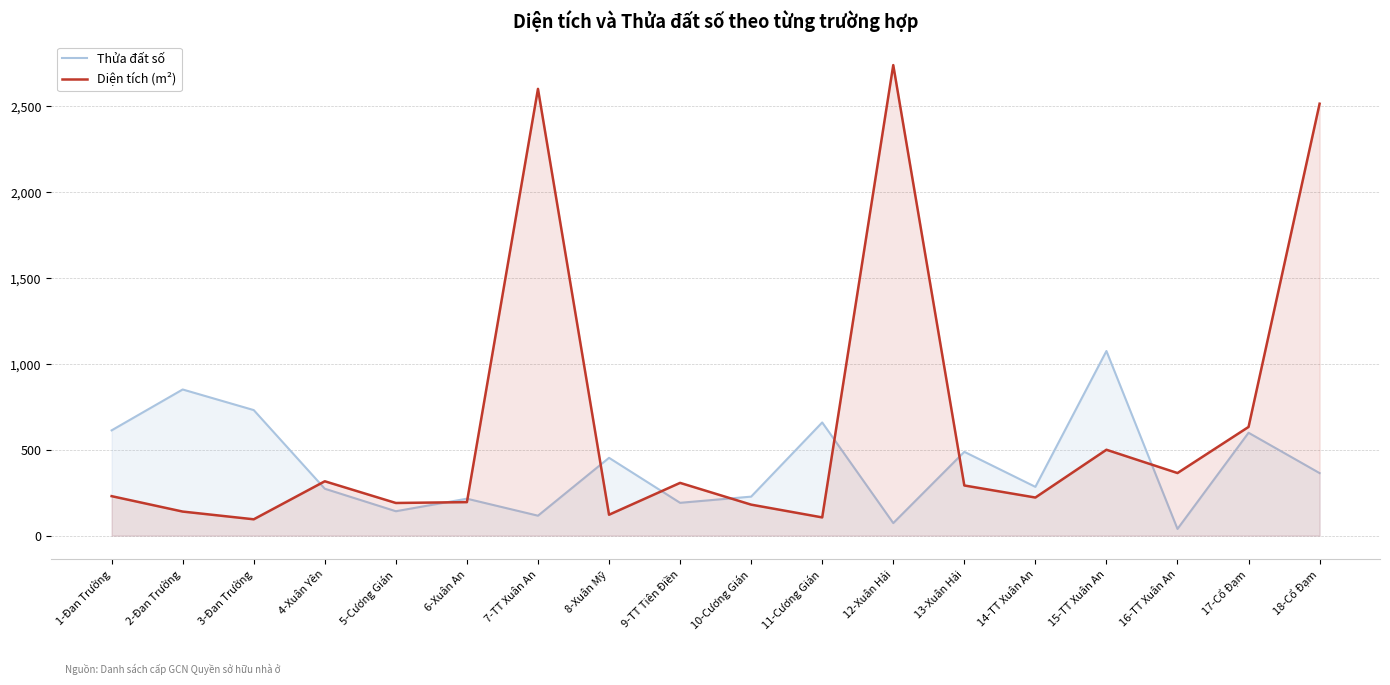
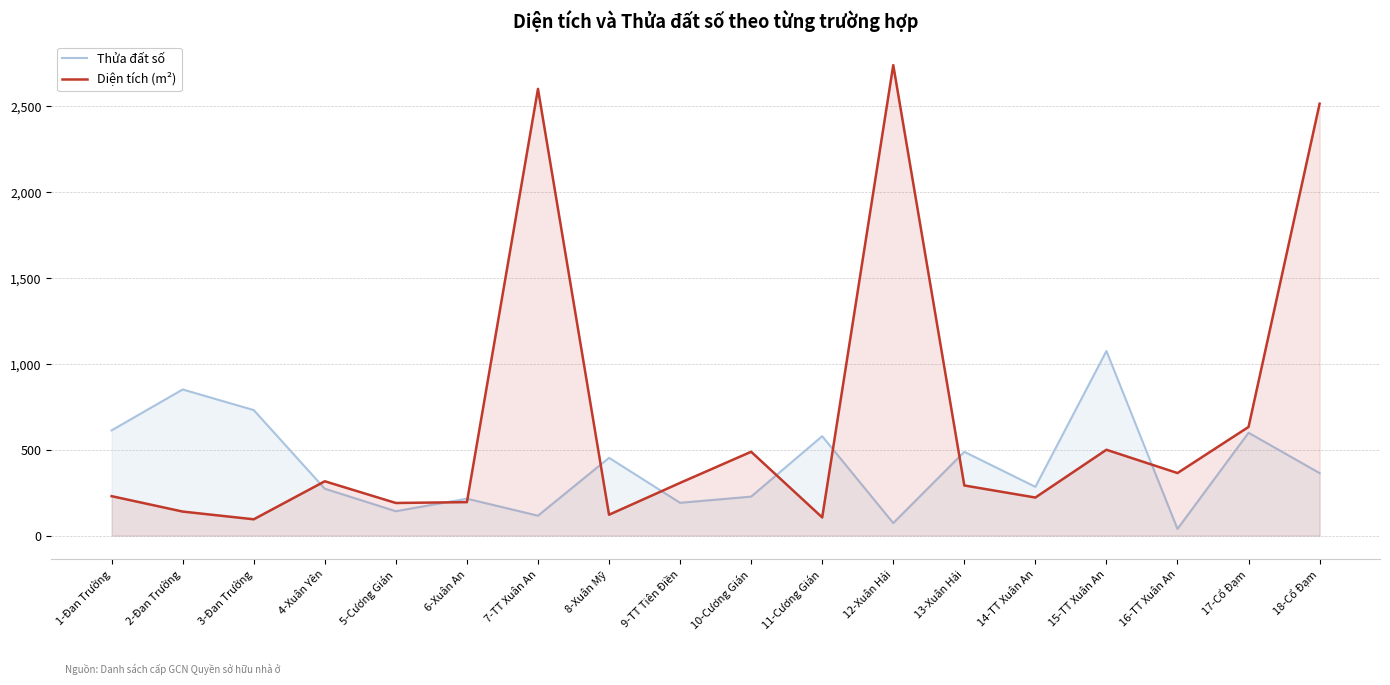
Diện tích (m²), 10-Cương Gián: 180 -> 490
Thửa đất số, 11-Cương Gián: 660 -> 580
